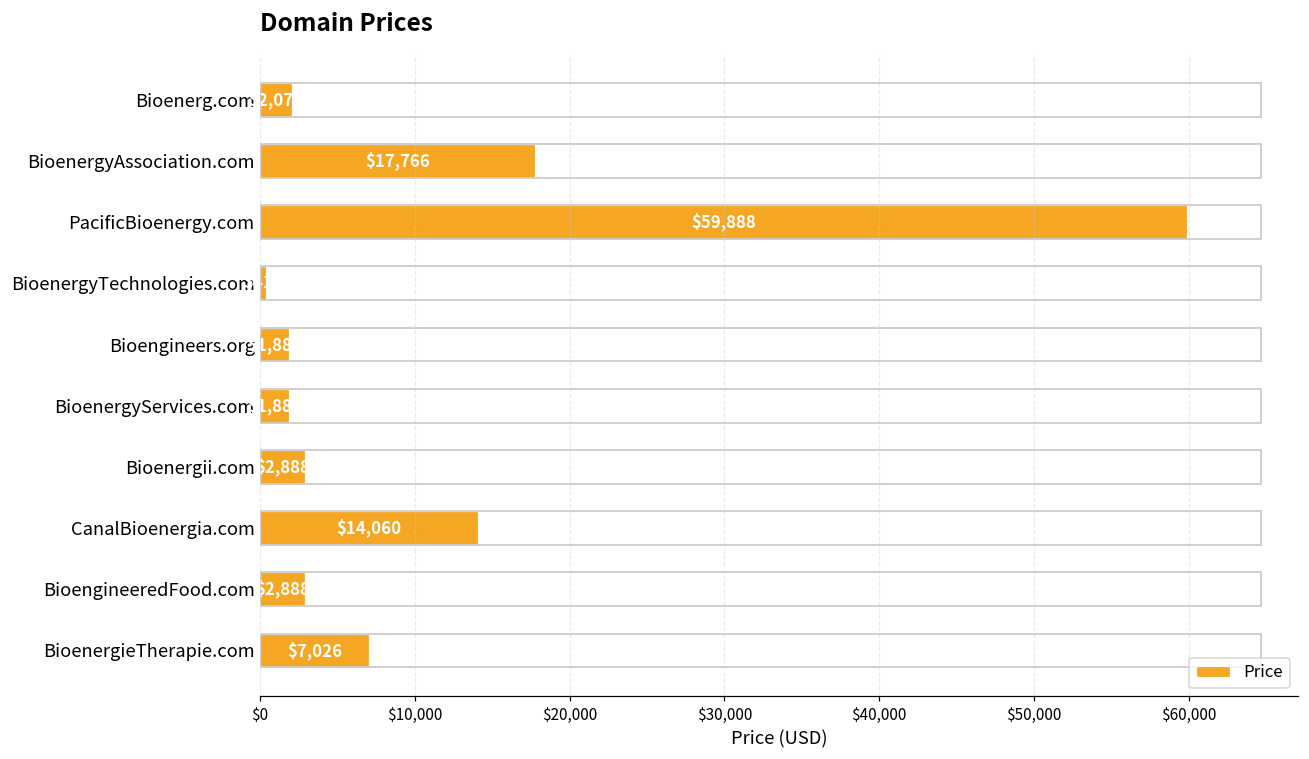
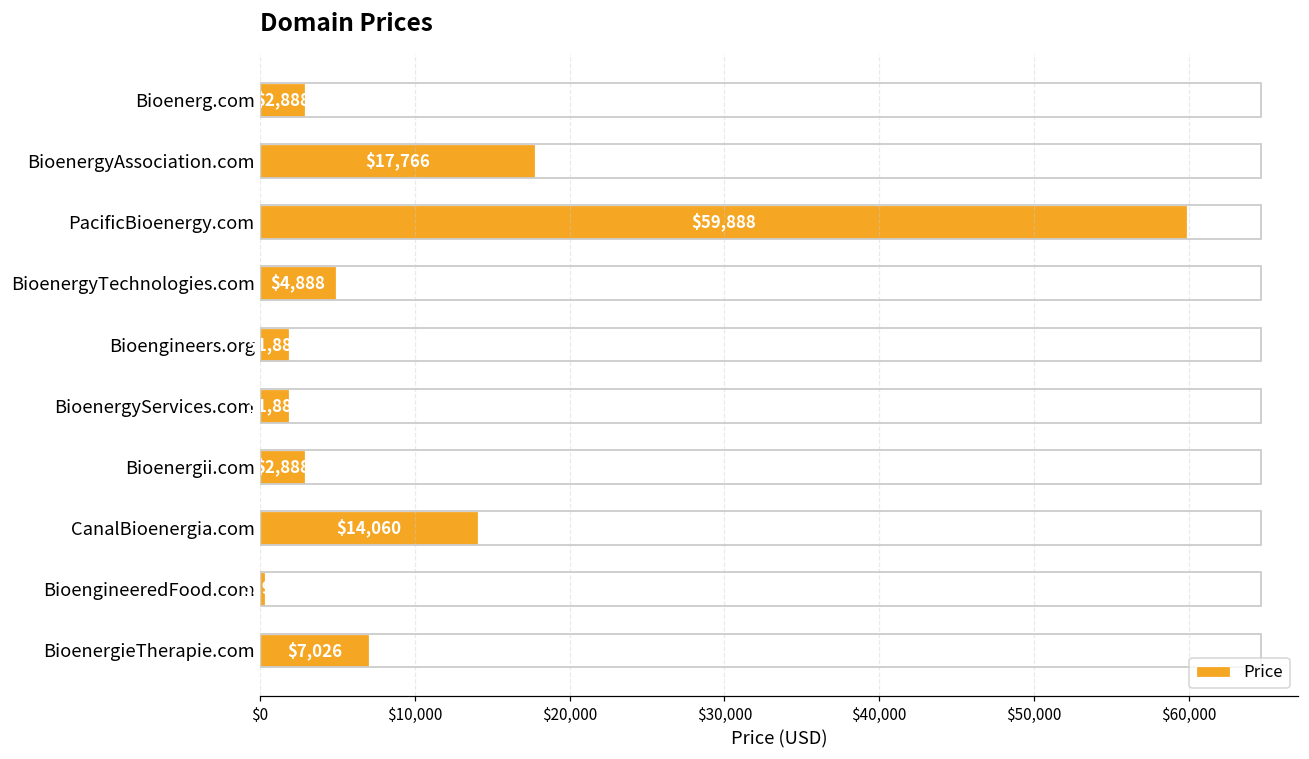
Bioenerg.com: $2,071 -> $2,888
BioenergyTechnologies.com: $400 -> $4,900
BioengineeredFood.com: $2,900 -> $300
